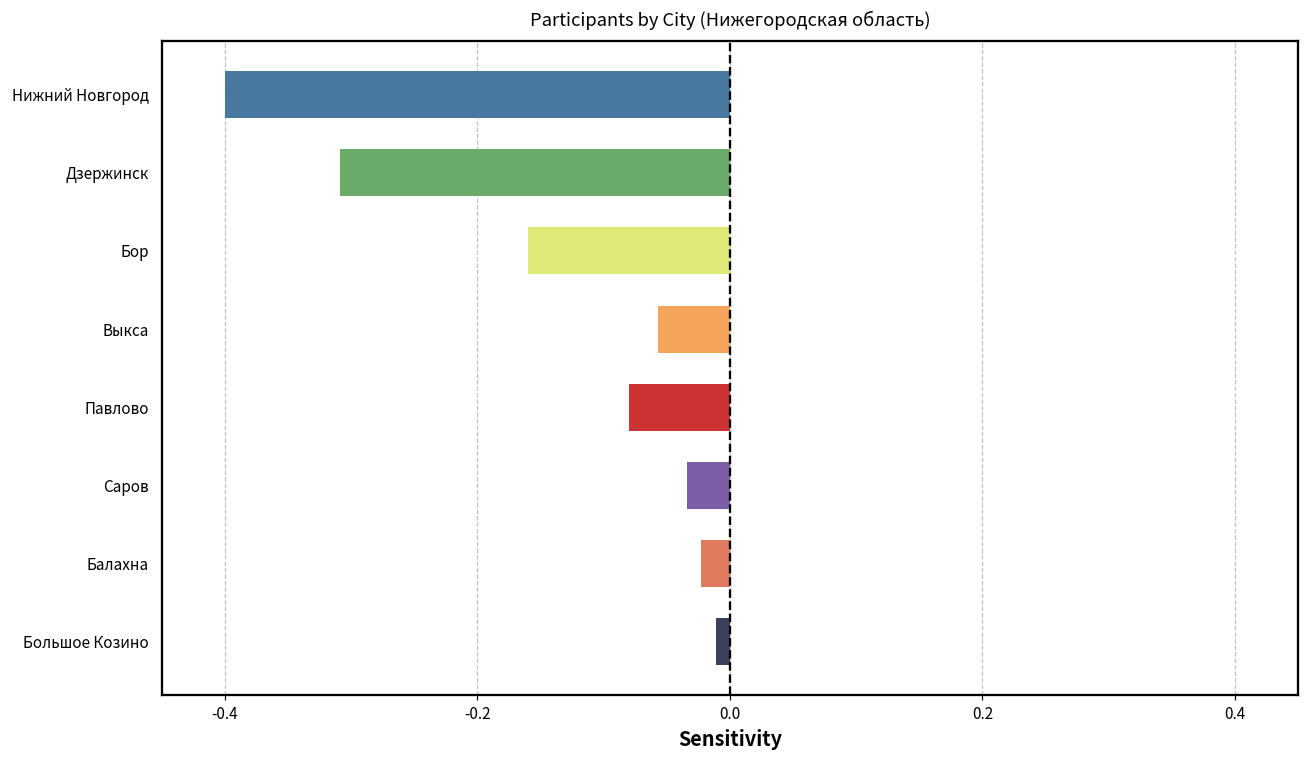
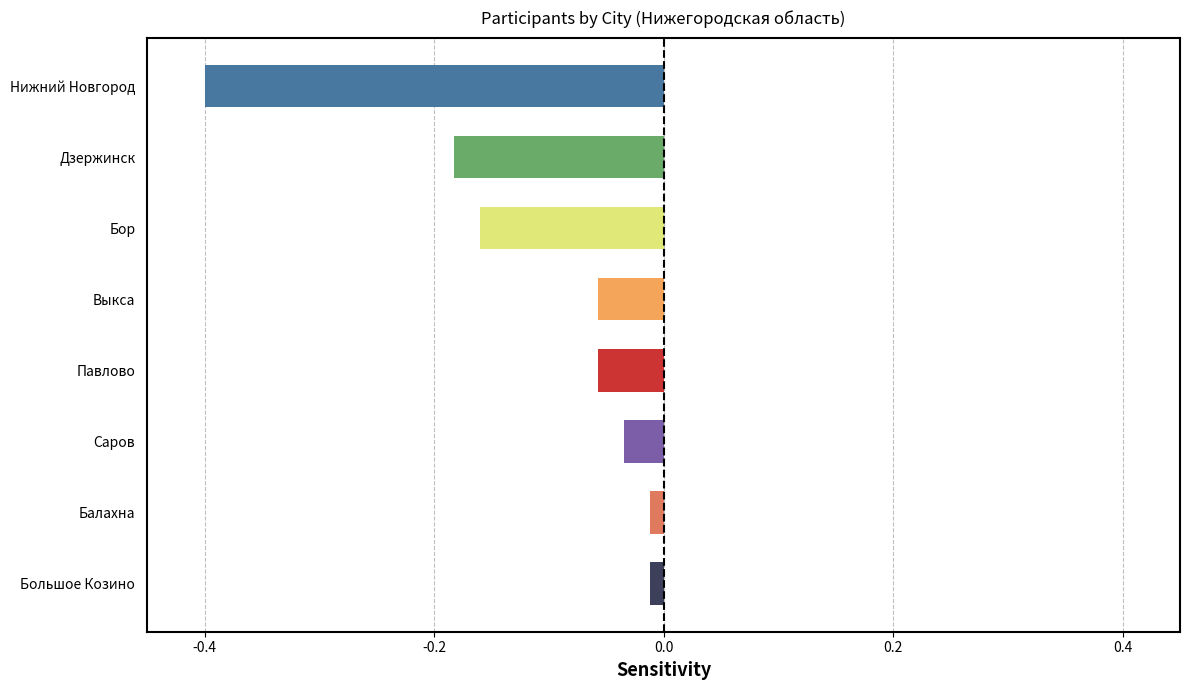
Дзержинск: -0.309 -> -0.183
Павлово: -0.080 -> -0.057
Балахна: -0.023 -> -0.011
